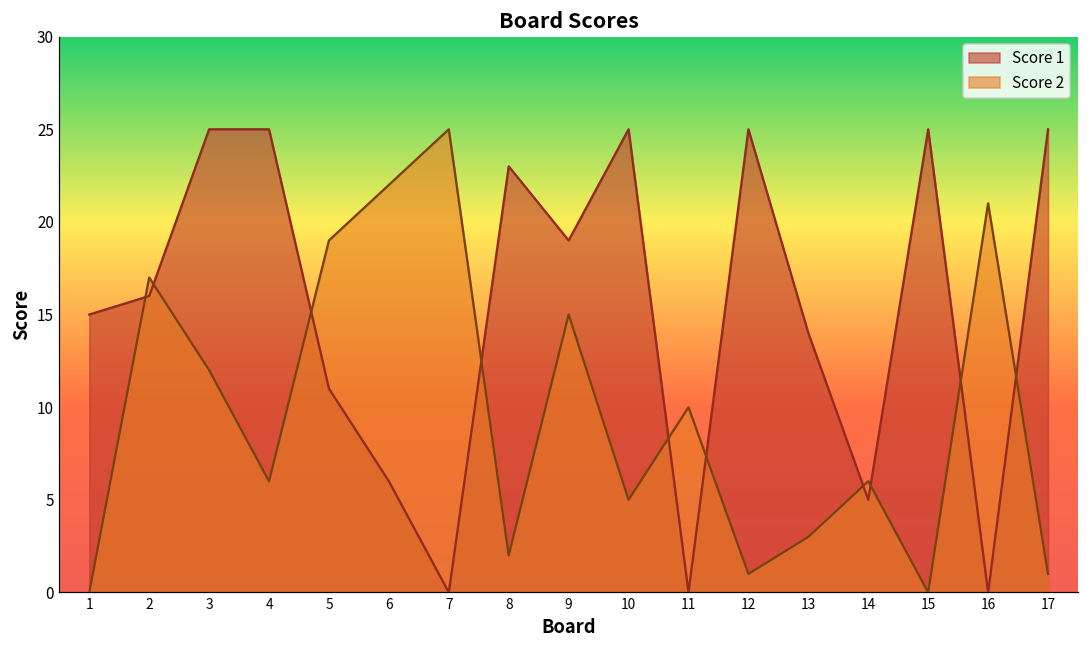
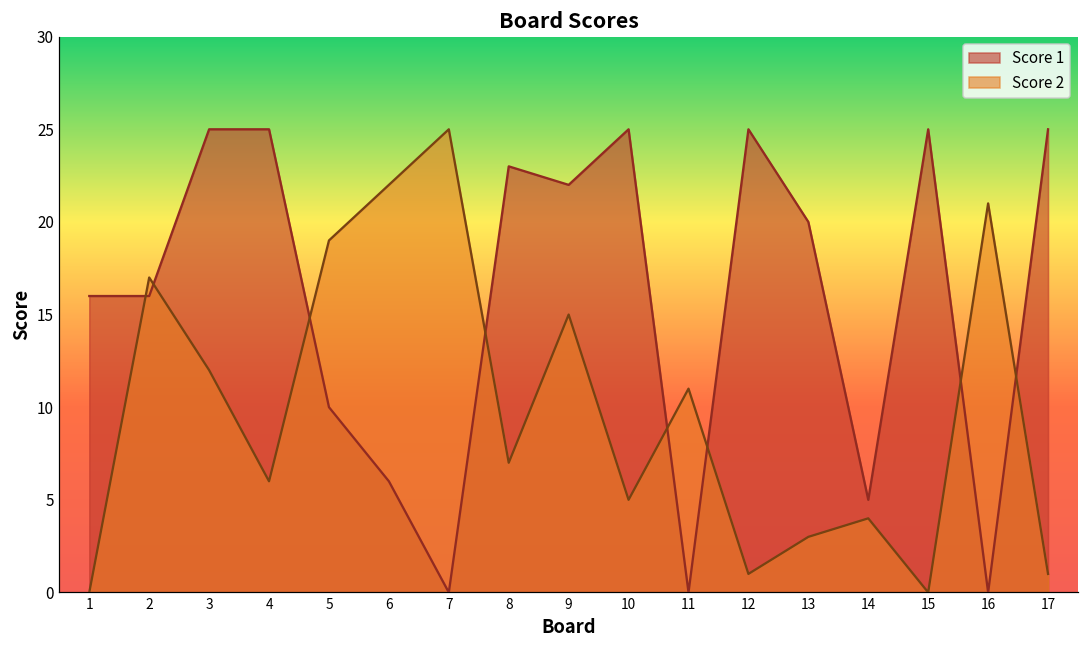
Score 1, 1: 15 -> 16
Score 1, 5: 11 -> 10
Score 2, 8: 2 -> 7
Score 1, 9: 19 -> 22
Score 2, 11: 10 -> 11
Score 1, 13: 14 -> 20
Score 2, 14: 6 -> 4
